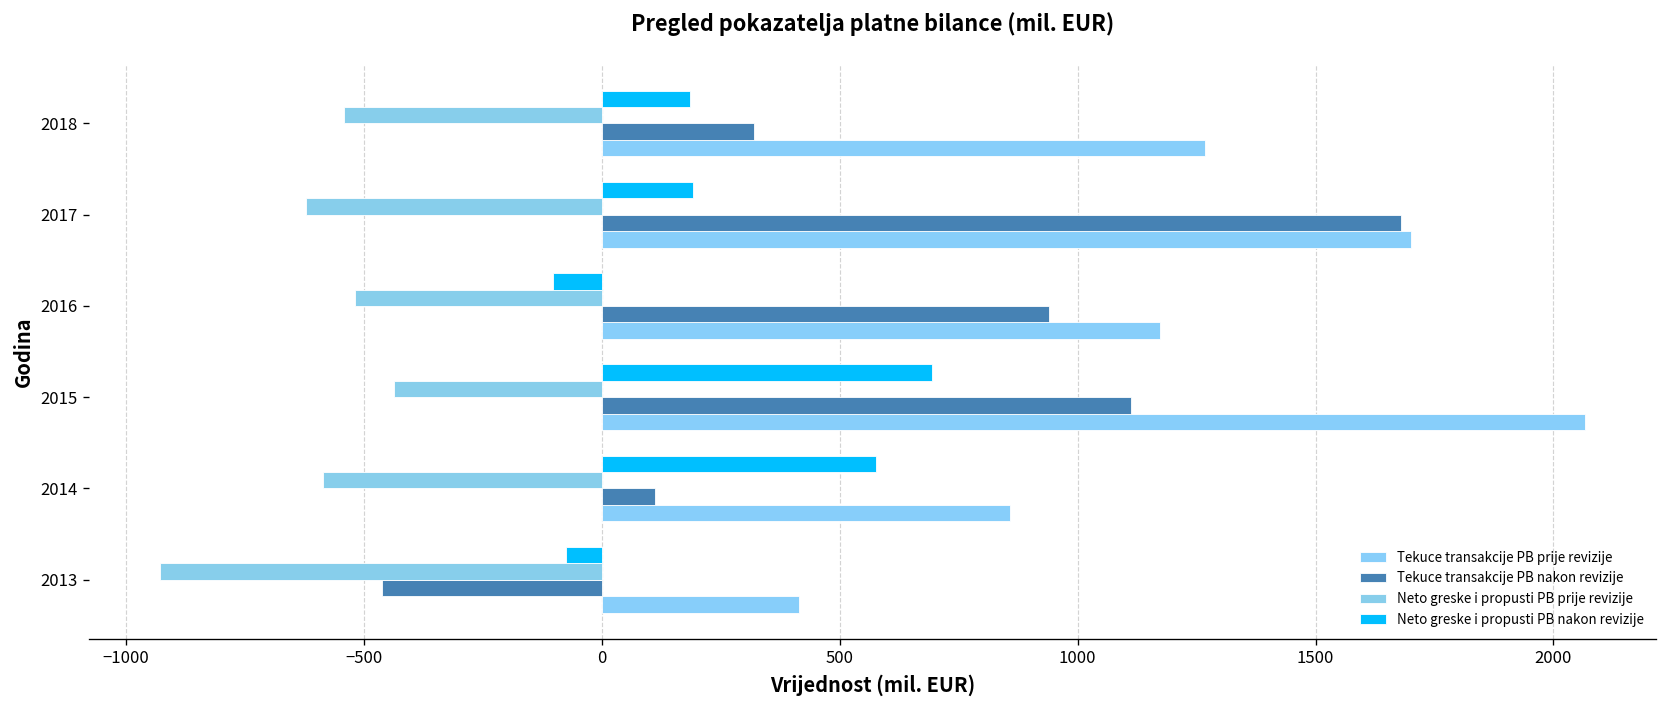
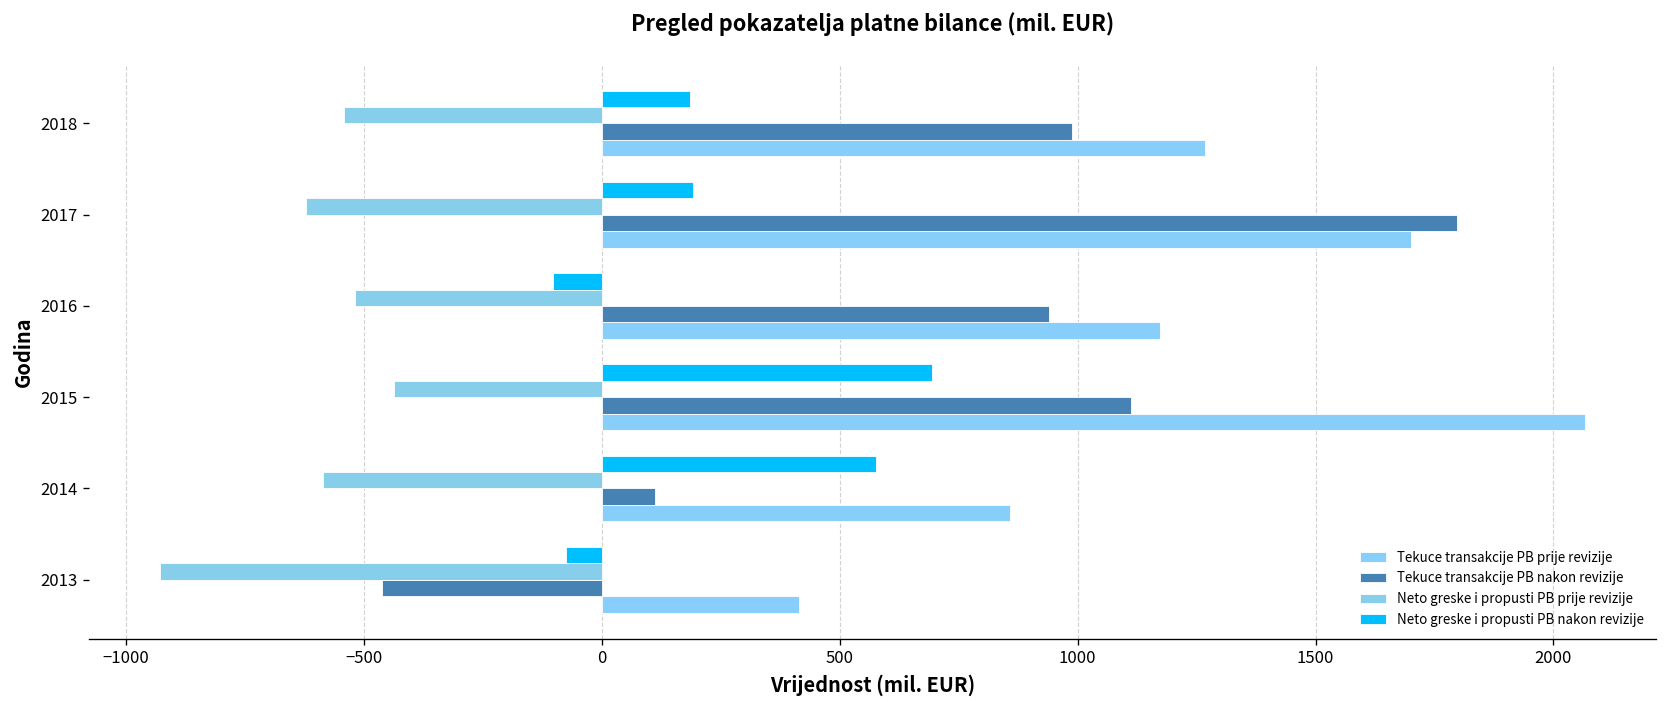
Tekuce transakcije PB nakon revizije, 2018: 320 -> 990
Tekuce transakcije PB nakon revizije, 2017: 1680 -> 1800
